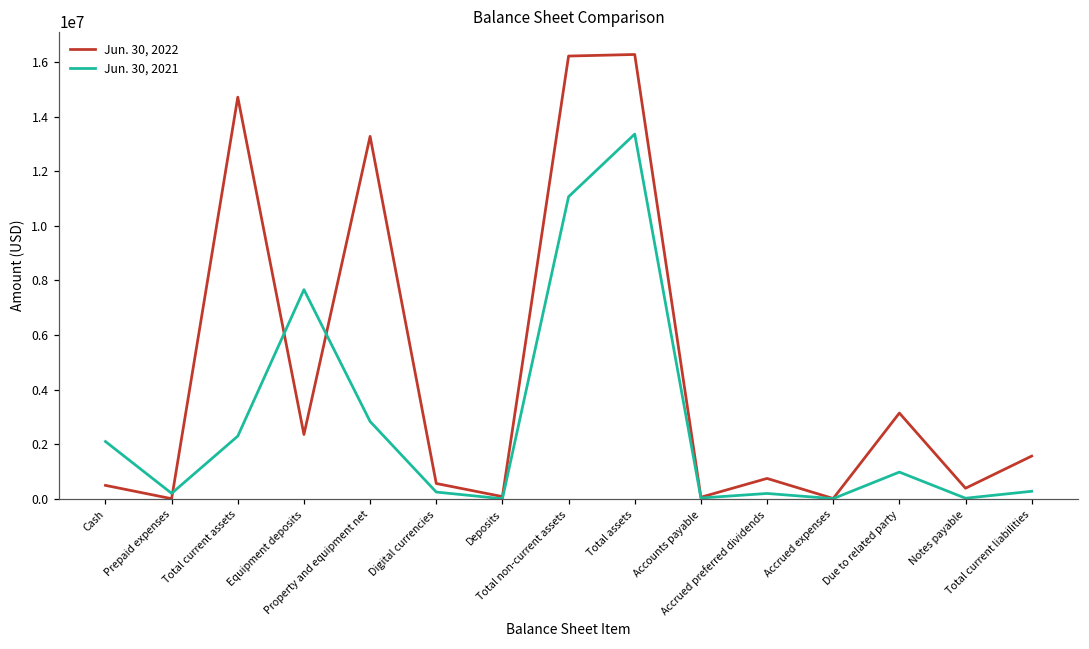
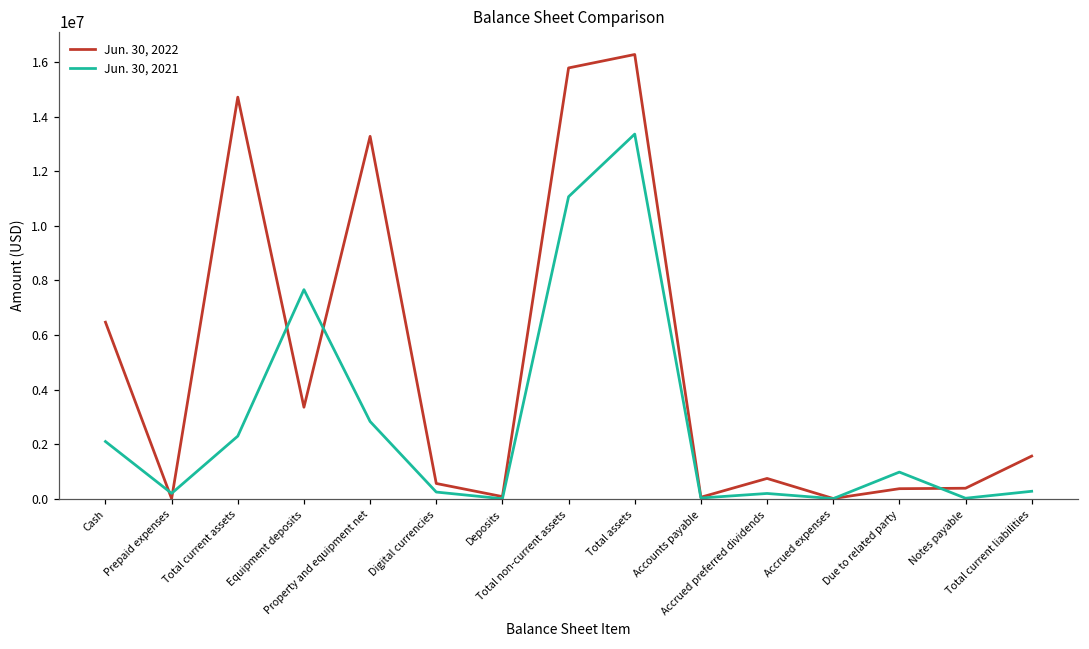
Jun. 30, 2022, Cash: 500000 -> 6500000
Jun. 30, 2022, Equipment deposits: 2400000 -> 3400000
Jun. 30, 2022, Total non-current assets: 16200000 -> 15800000
Jun. 30, 2022, Due to related party: 3100000 -> 400000
